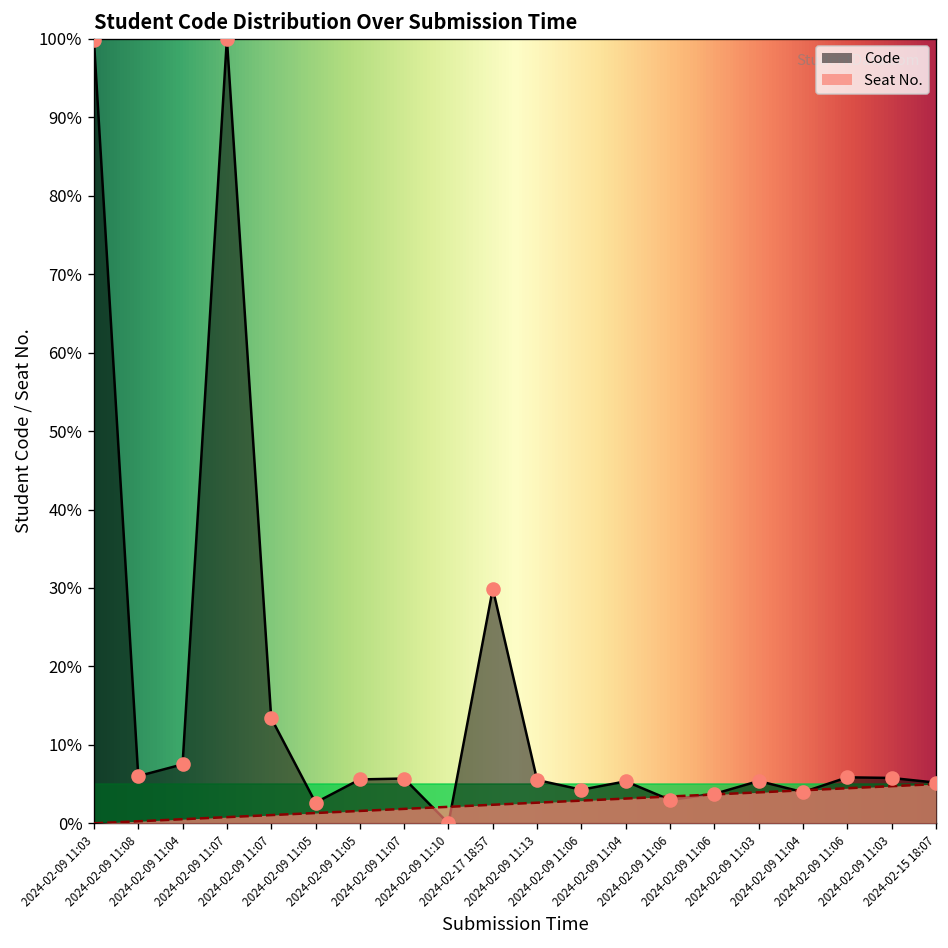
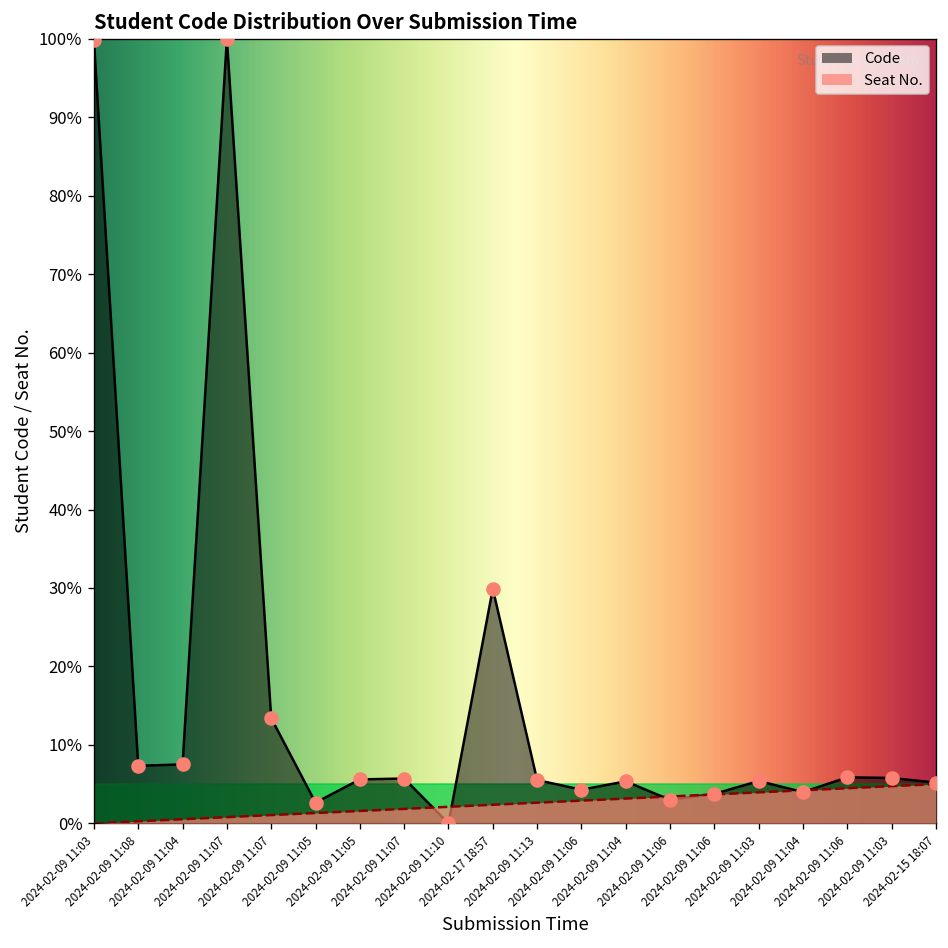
Code, 2024-02-09 11:08: 6% -> 7%
